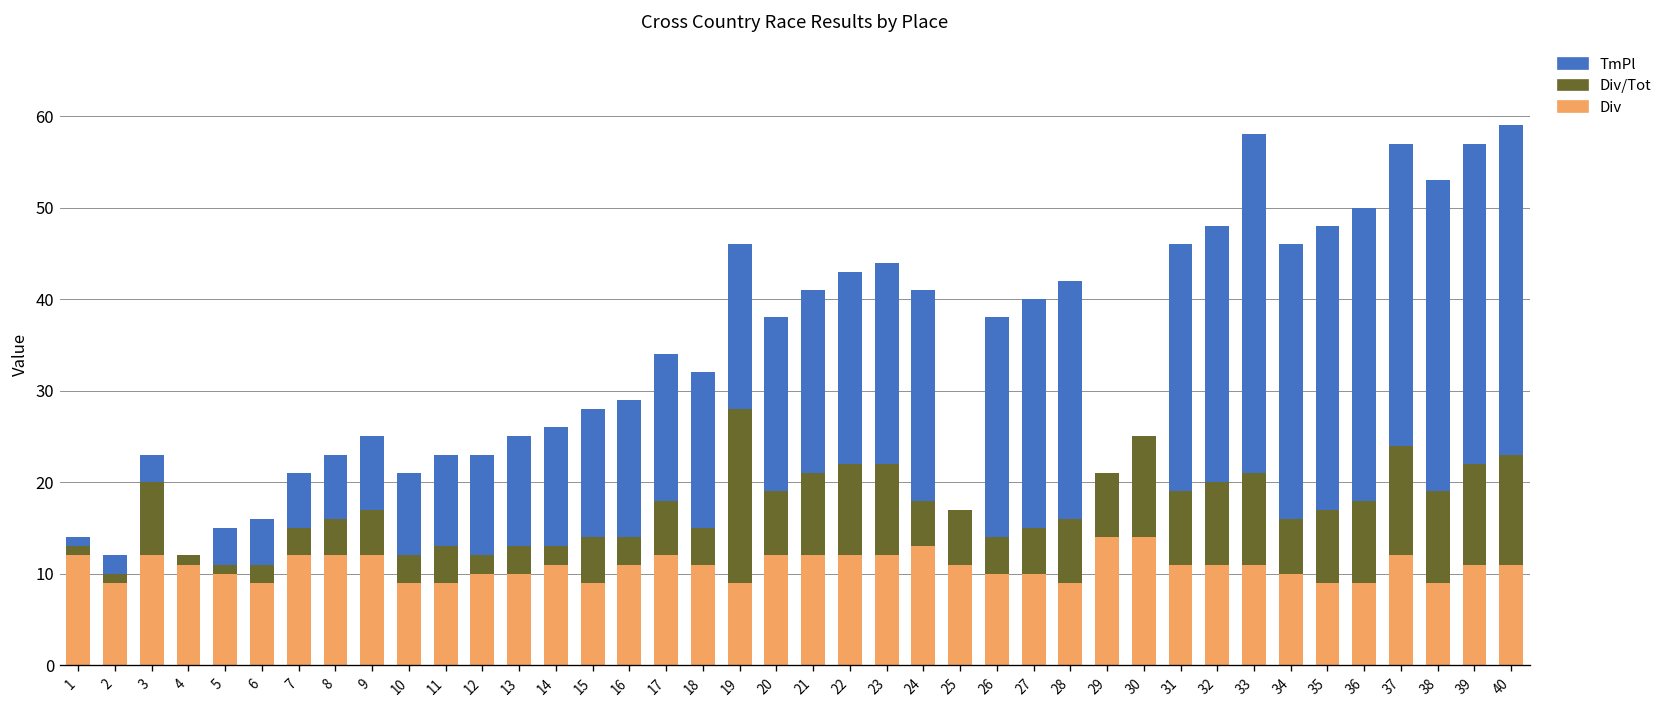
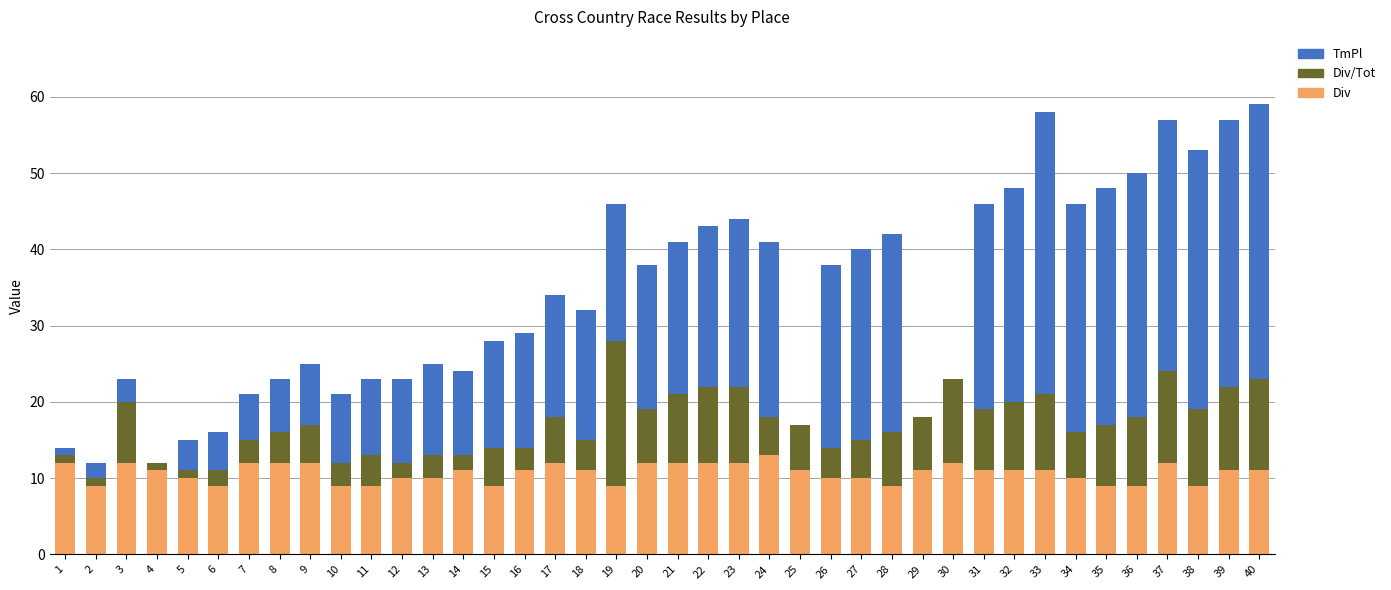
TmPl, 14: 13 -> 11
Div, 29: 14 -> 11
Div, 30: 14 -> 12
